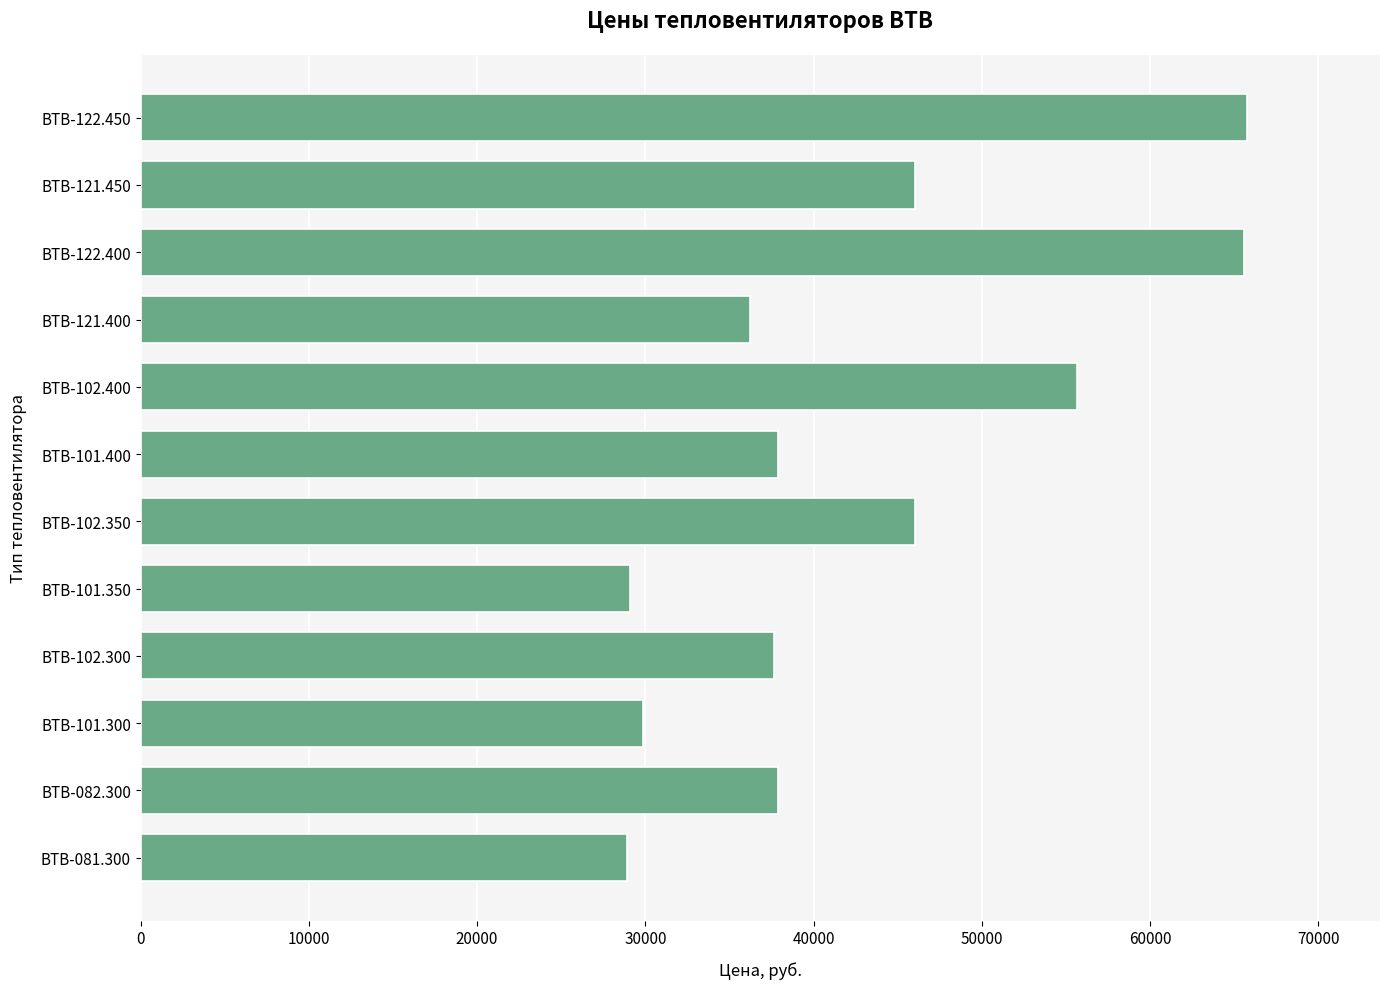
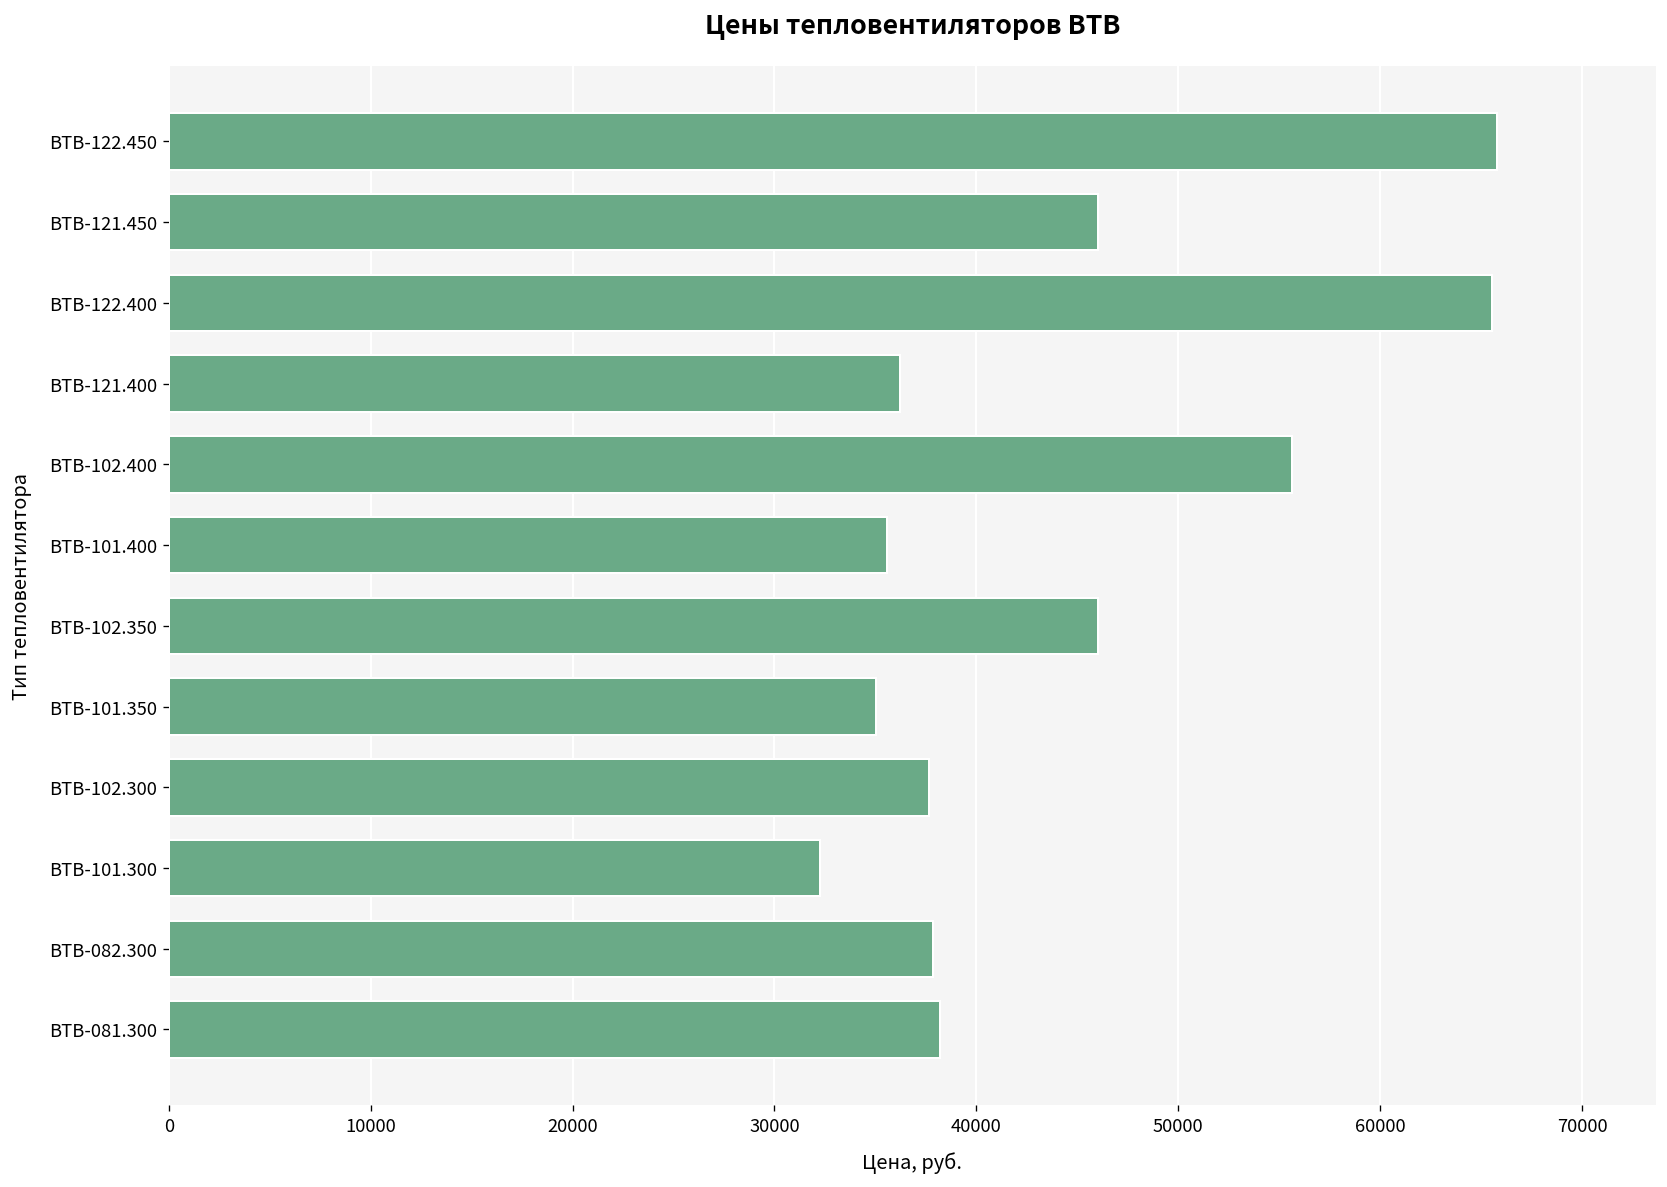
ВТВ-101.400: 37900 -> 35600
ВТВ-101.350: 29100 -> 35000
ВТВ-101.300: 29800 -> 32200
ВТВ-081.300: 28900 -> 38200
